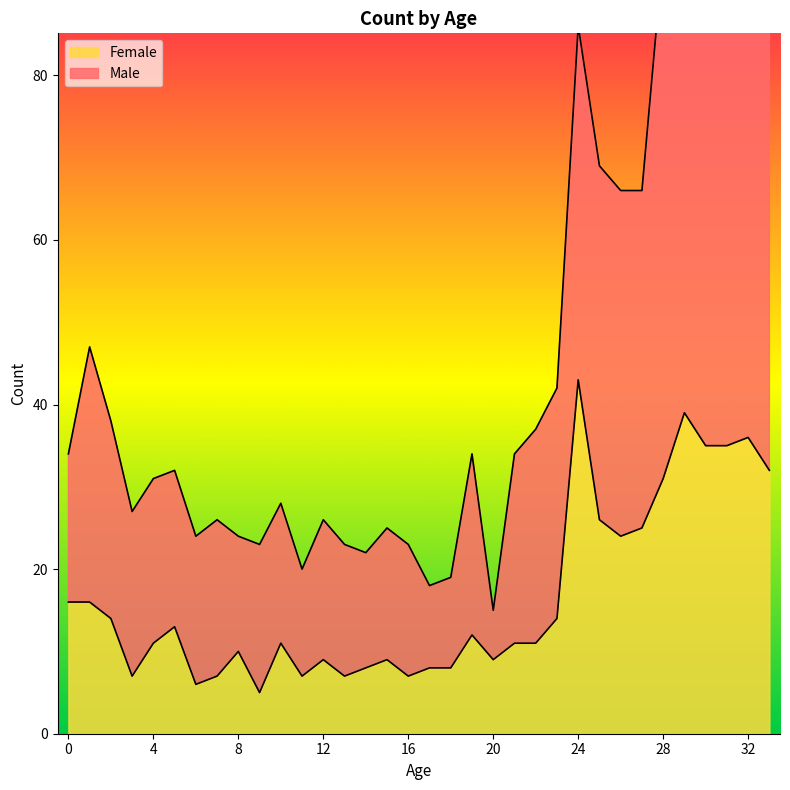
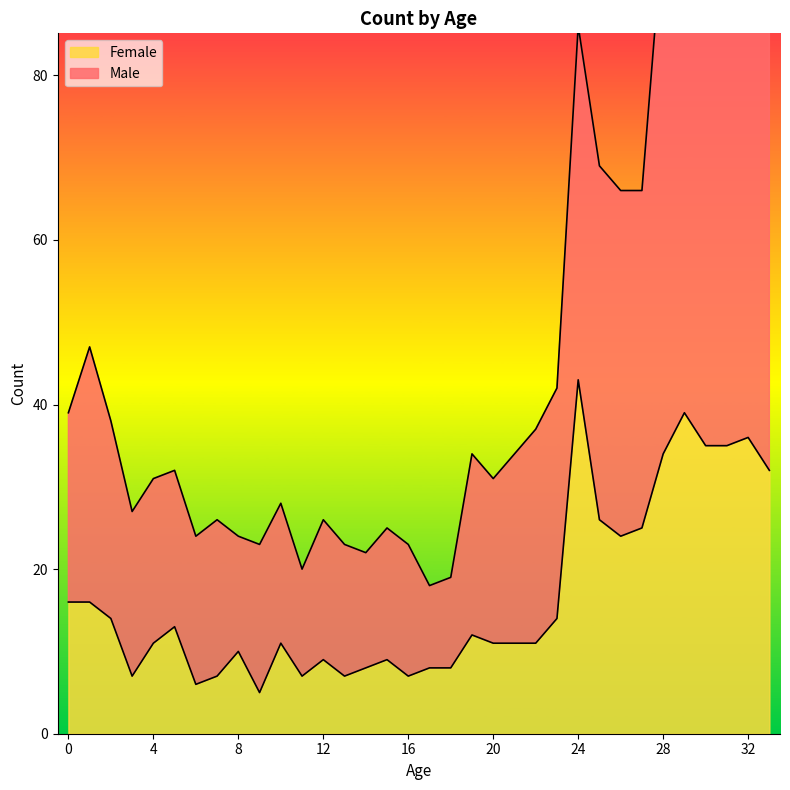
Male, 0: 18 -> 23
Female, 20: 9 -> 11
Male, 20: 6 -> 20
Female, 28: 31 -> 34
